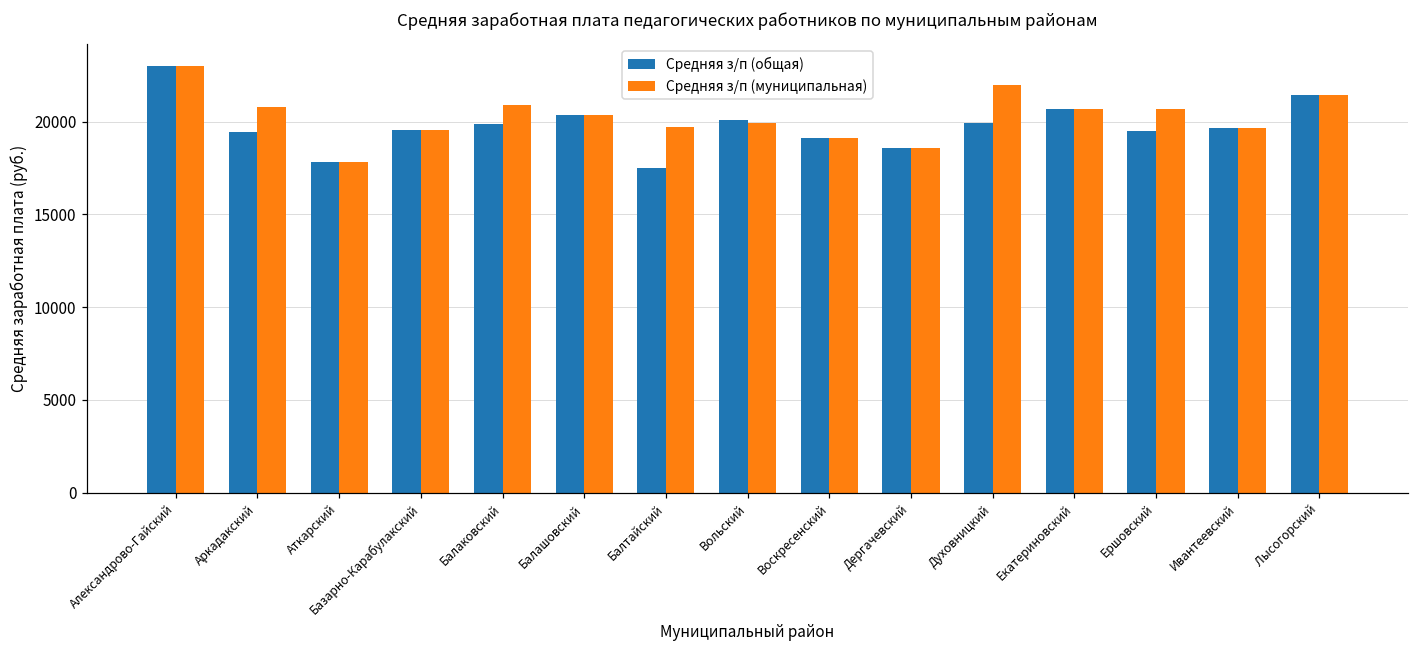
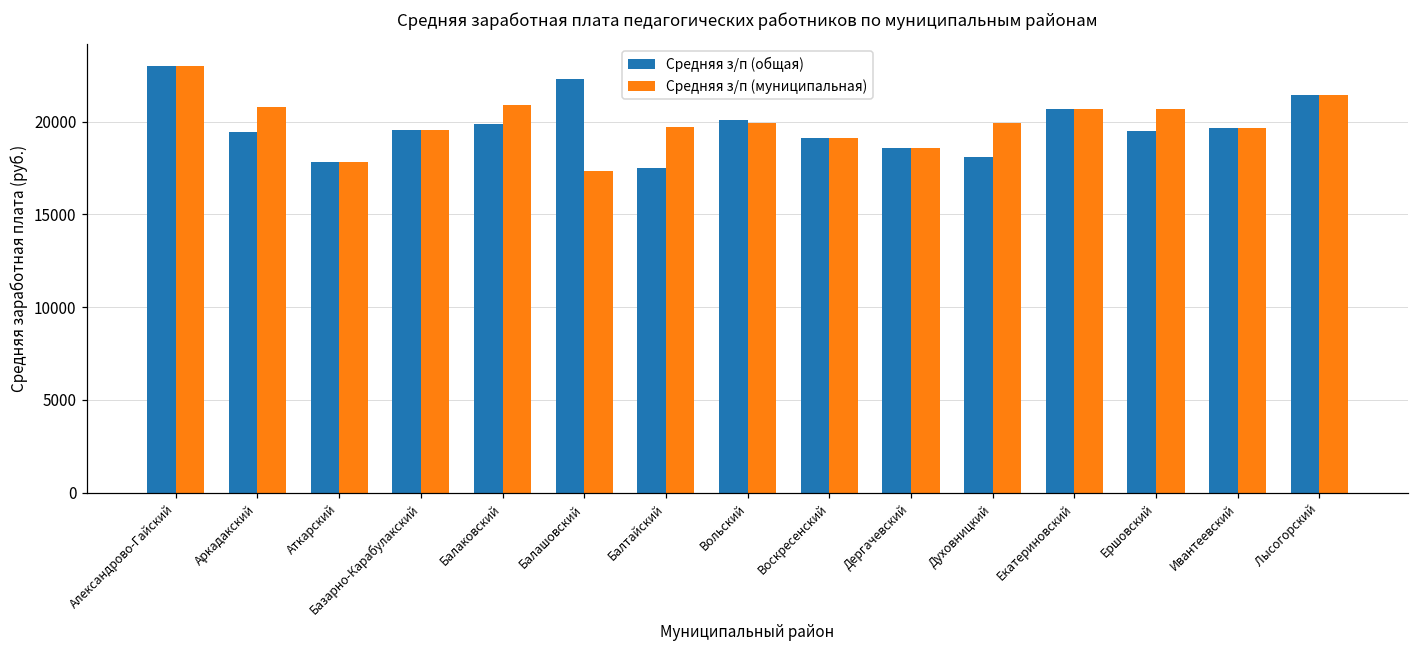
Средняя з/п (общая), Балашовский: 20300 -> 22300
Средняя з/п (муниципальная), Балашовский: 20300 -> 17300
Средняя з/п (общая), Духовницкий: 19900 -> 18100
Средняя з/п (муниципальная), Духовницкий: 22000 -> 19900
